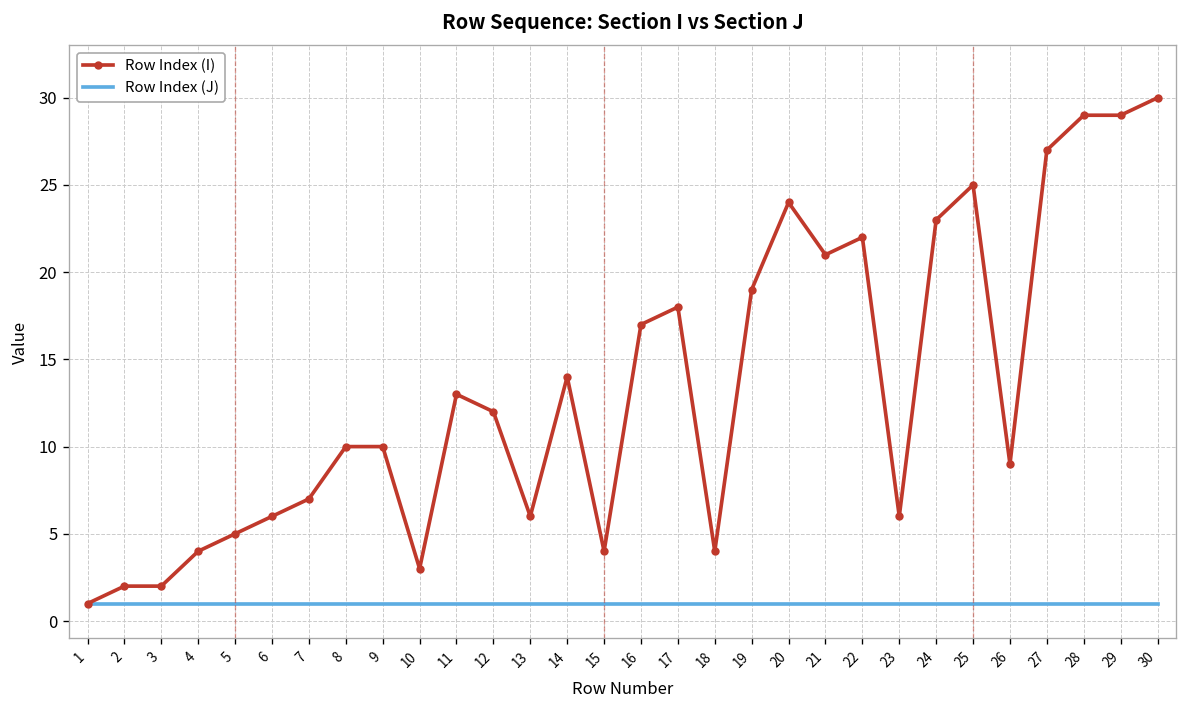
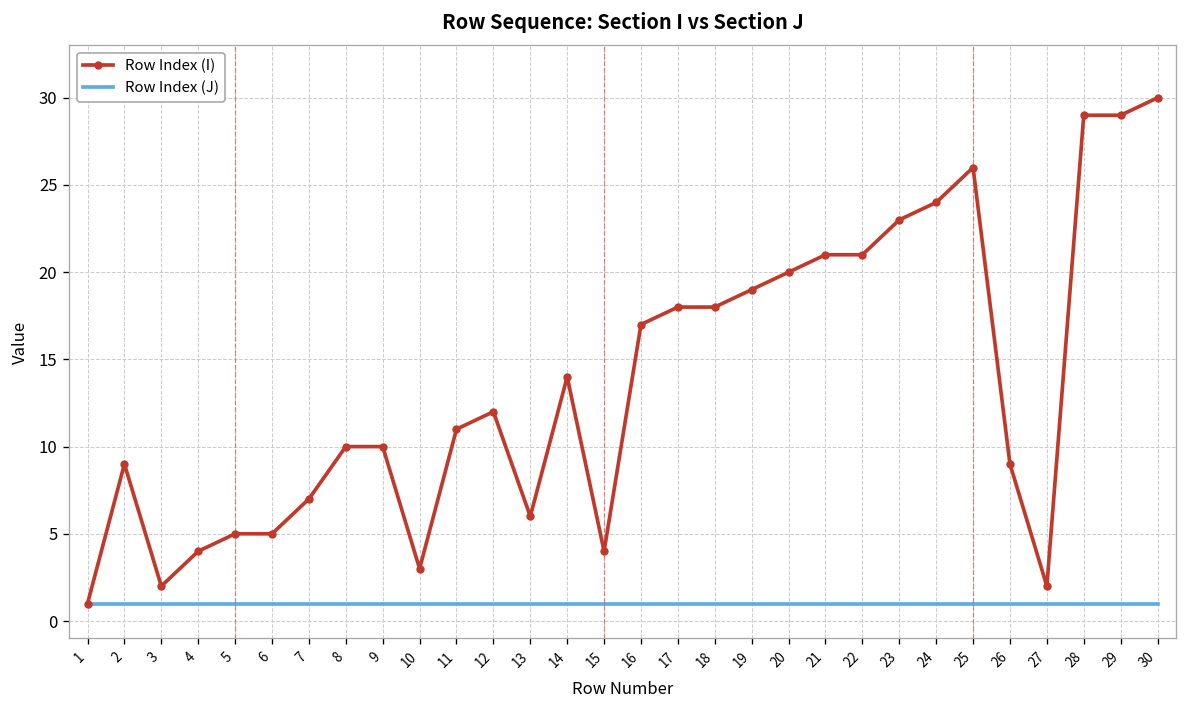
Row Index (I), 2: 2 -> 9
Row Index (I), 6: 6 -> 5
Row Index (I), 11: 13 -> 11
Row Index (I), 18: 4 -> 18
Row Index (I), 20: 24 -> 20
Row Index (I), 22: 22 -> 21
Row Index (I), 23: 6 -> 23
Row Index (I), 24: 23 -> 24
Row Index (I), 25: 25 -> 26
Row Index (I), 27: 27 -> 2
